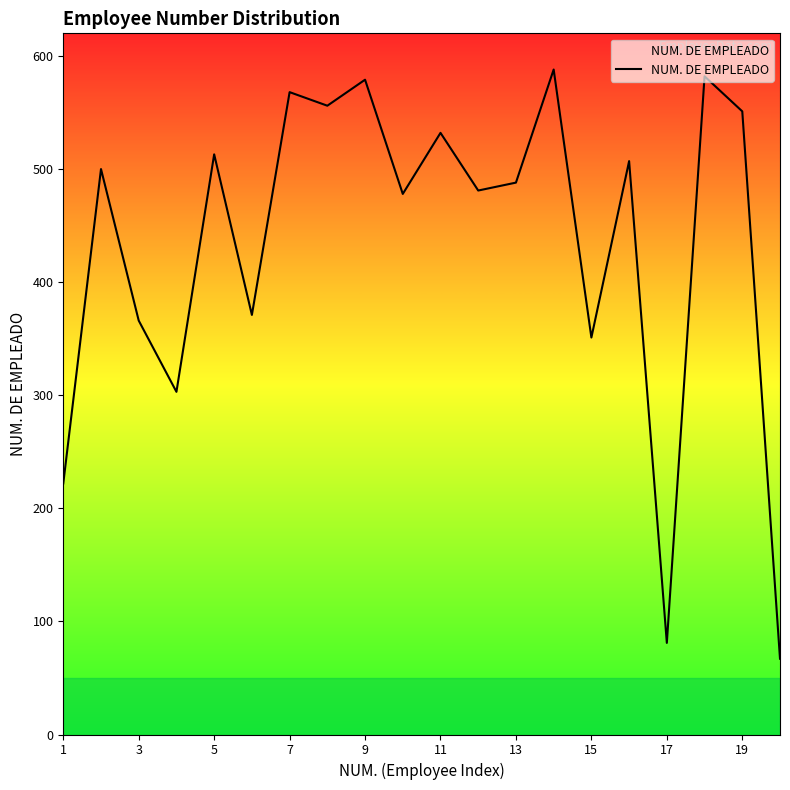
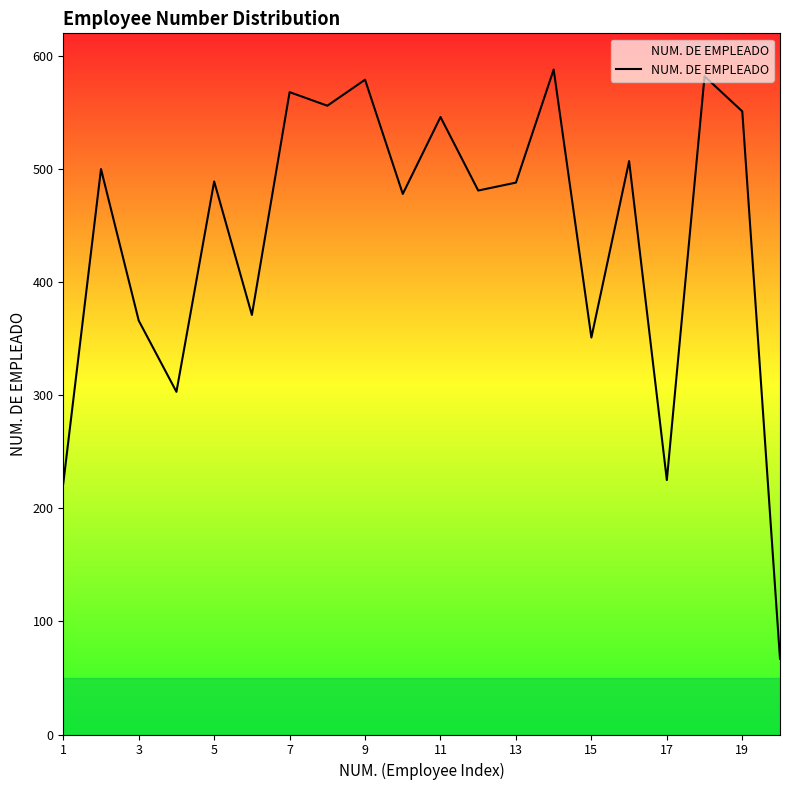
5: 513 -> 489
11: 532 -> 546
17: 81 -> 225
